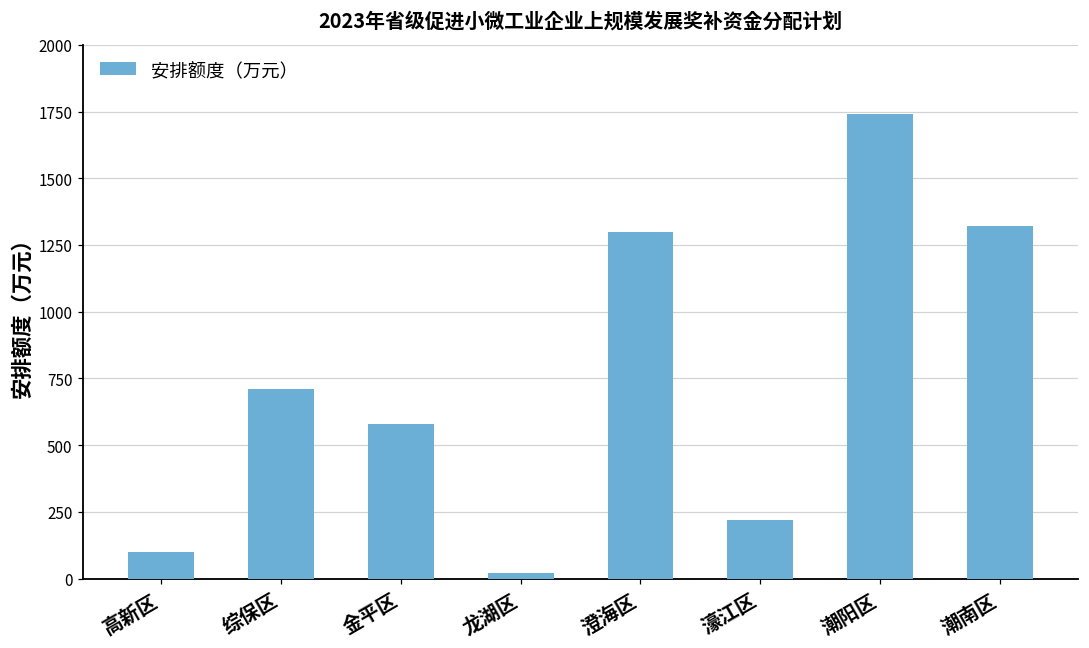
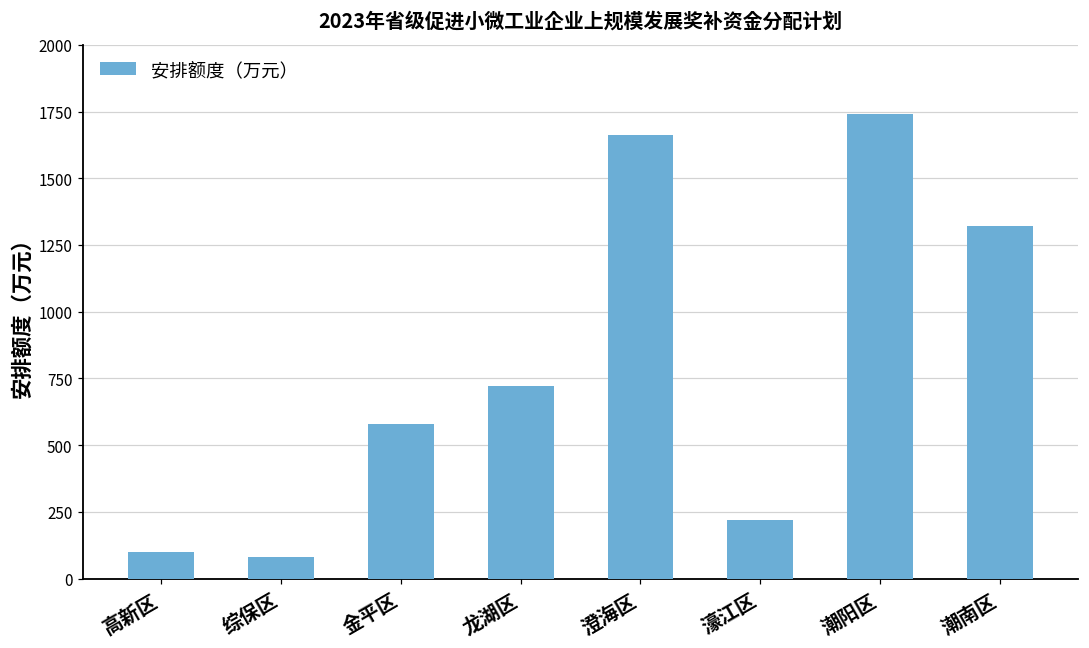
综保区: 710 -> 80
龙湖区: 20 -> 720
澄海区: 1300 -> 1660
